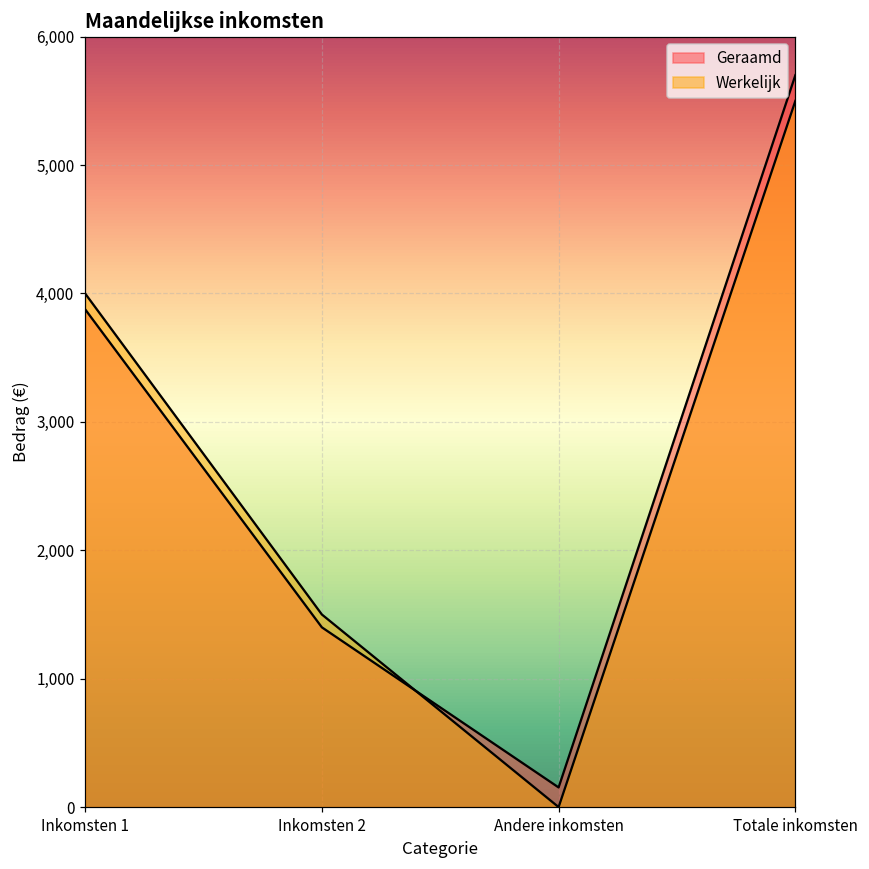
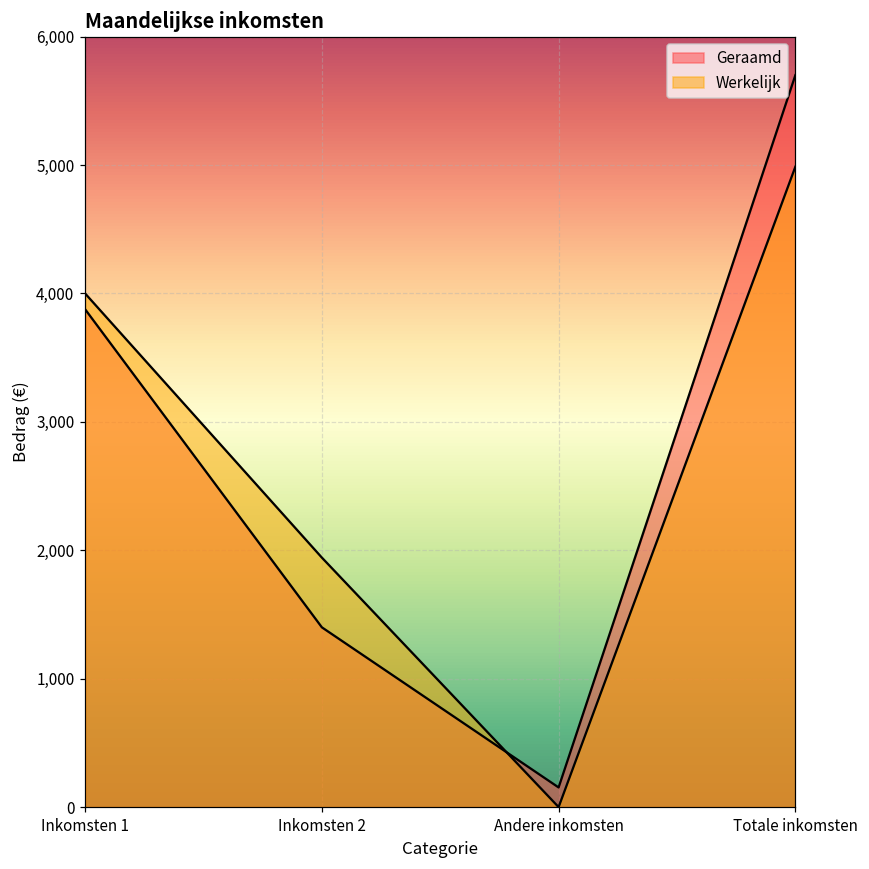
Werkelijk, Inkomsten 2: 1,500 -> 1,940
Werkelijk, Totale inkomsten: 5,500 -> 4,990
